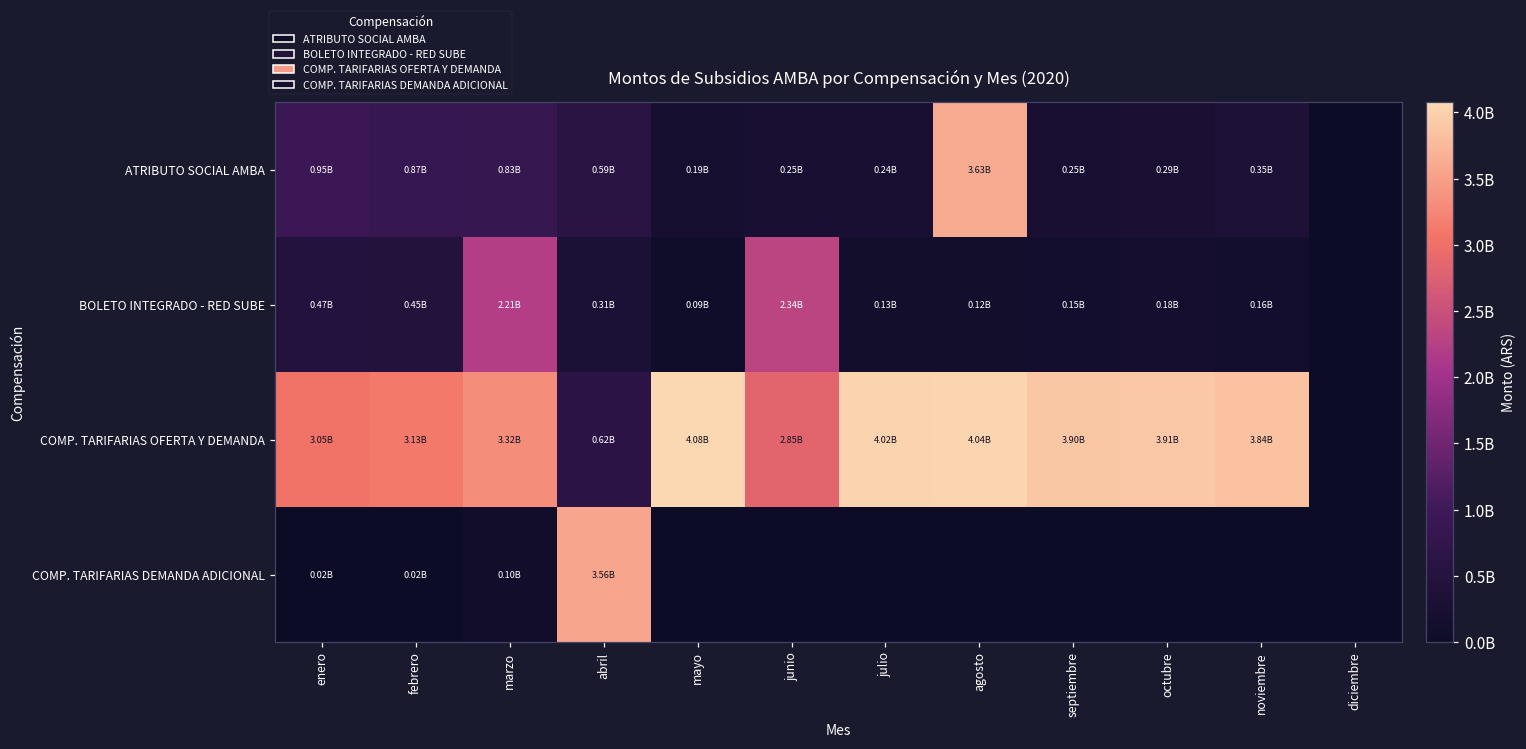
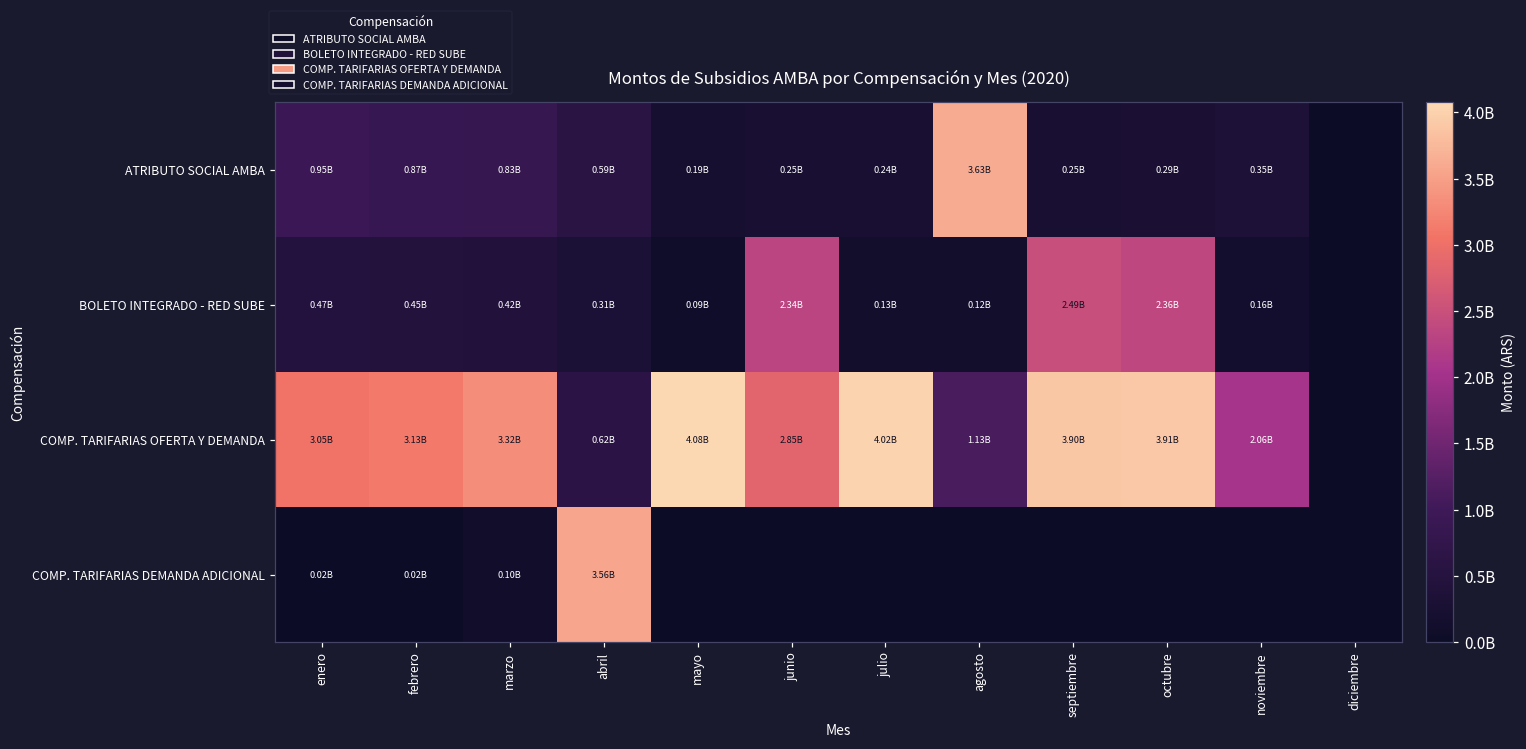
BOLETO INTEGRADO - RED SUBE, marzo: 2.21B -> 0.42B
BOLETO INTEGRADO - RED SUBE, septiembre: 0.15B -> 2.49B
BOLETO INTEGRADO - RED SUBE, octubre: 0.18B -> 2.36B
COMP. TARIFARIAS OFERTA Y DEMANDA, agosto: 4.04B -> 1.13B
COMP. TARIFARIAS OFERTA Y DEMANDA, noviembre: 3.84B -> 2.06B
